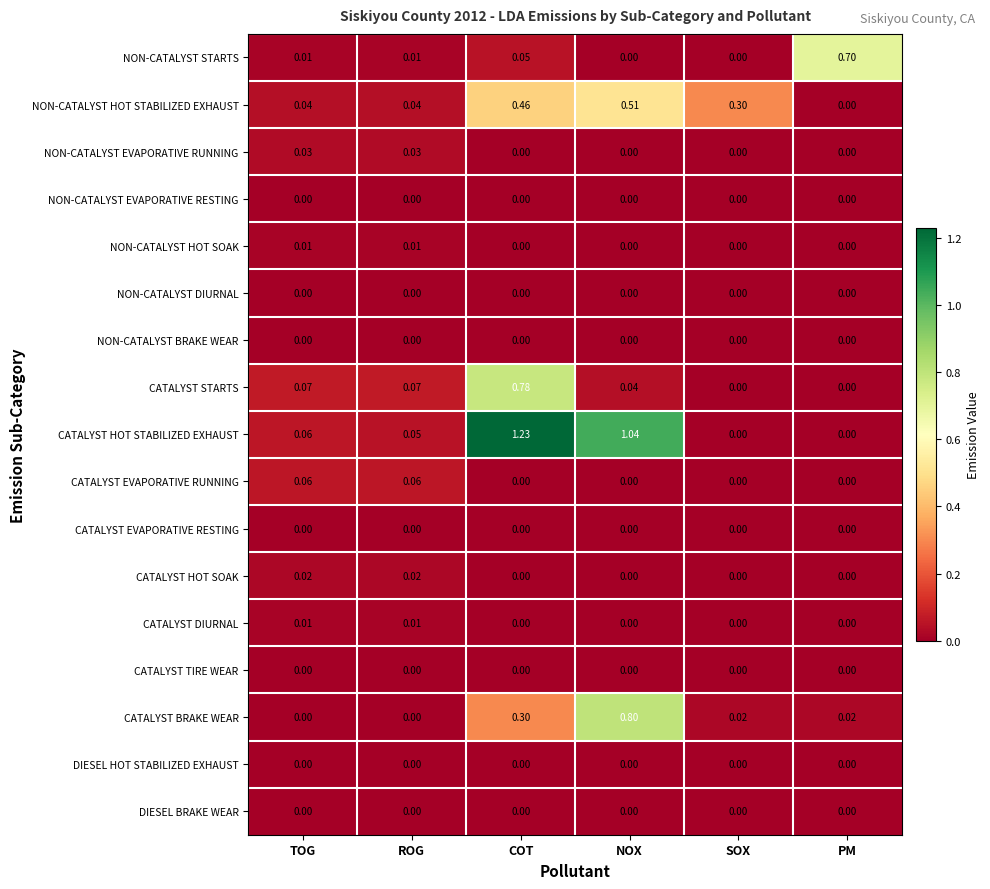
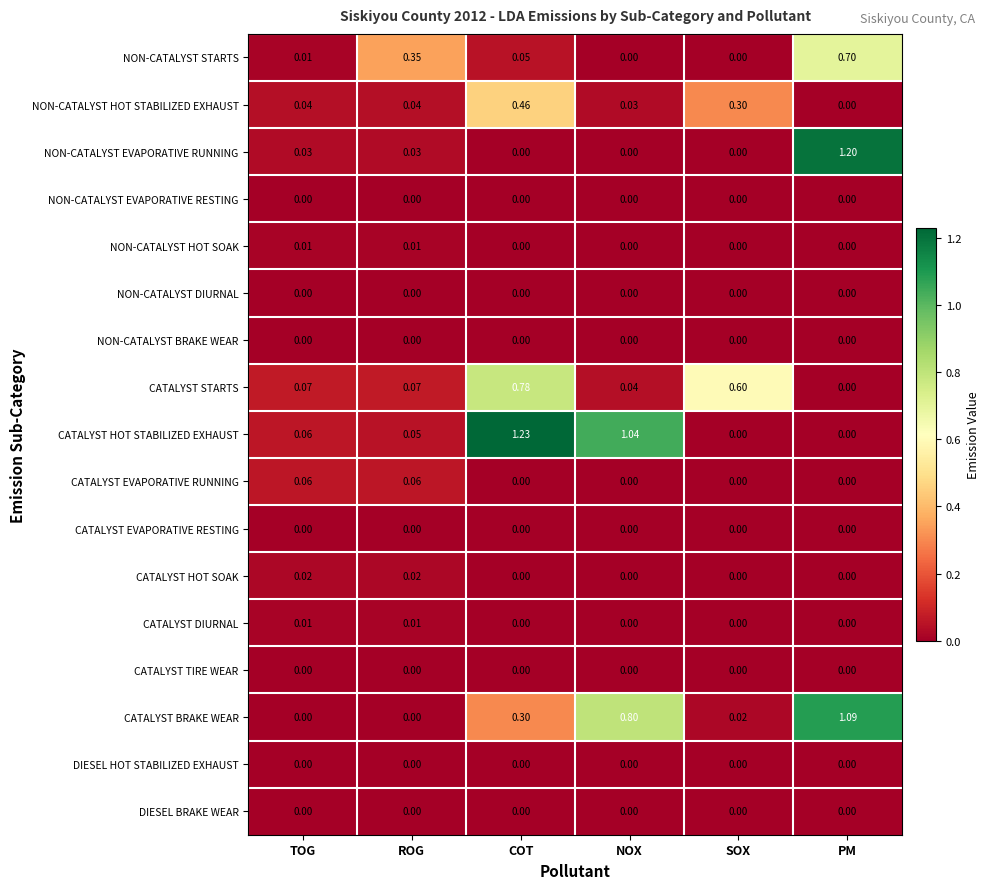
NON-CATALYST STARTS, ROG: 0.01 -> 0.35
NON-CATALYST HOT STABILIZED EXHAUST, NOX: 0.51 -> 0.03
NON-CATALYST EVAPORATIVE RUNNING, PM: 0.00 -> 1.20
CATALYST STARTS, SOX: 0.00 -> 0.60
CATALYST BRAKE WEAR, PM: 0.02 -> 1.09
